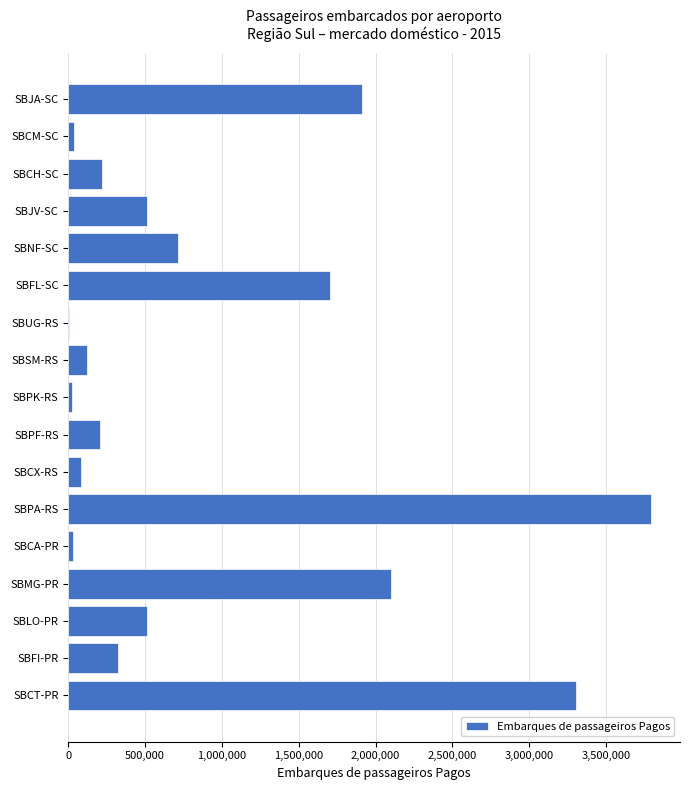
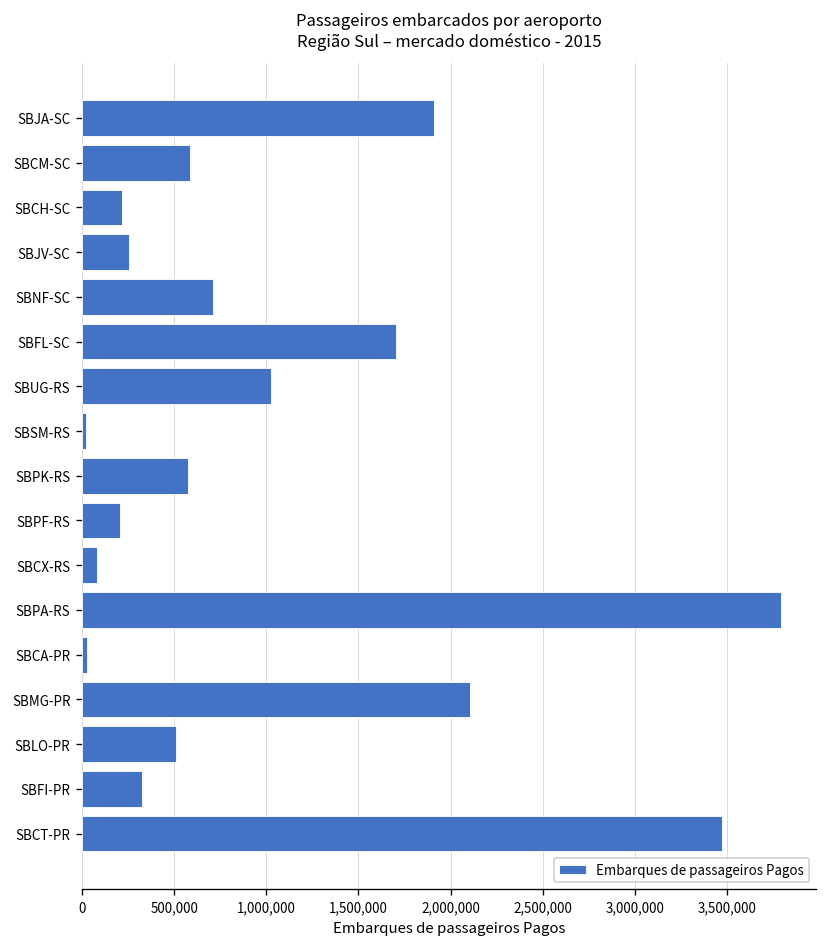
SBCM-SC: 40,000 -> 590,000
SBJV-SC: 510,000 -> 250,000
SBUG-RS: 0 -> 1,030,000
SBSM-RS: 120,000 -> 20,000
SBPK-RS: 20,000 -> 580,000
SBCT-PR: 3,300,000 -> 3,470,000
